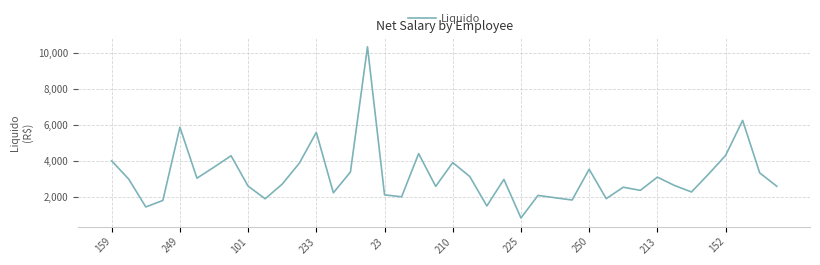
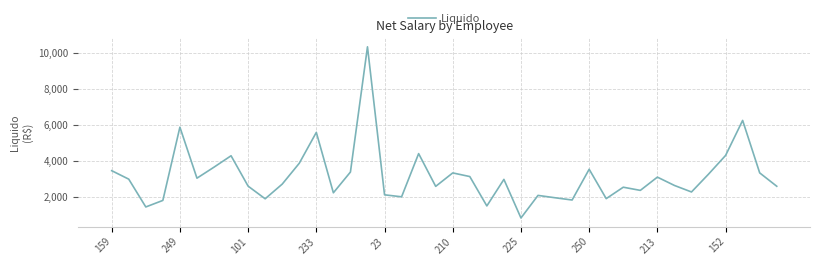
159: 4,000 -> 3,500
210: 3,900 -> 3,300
